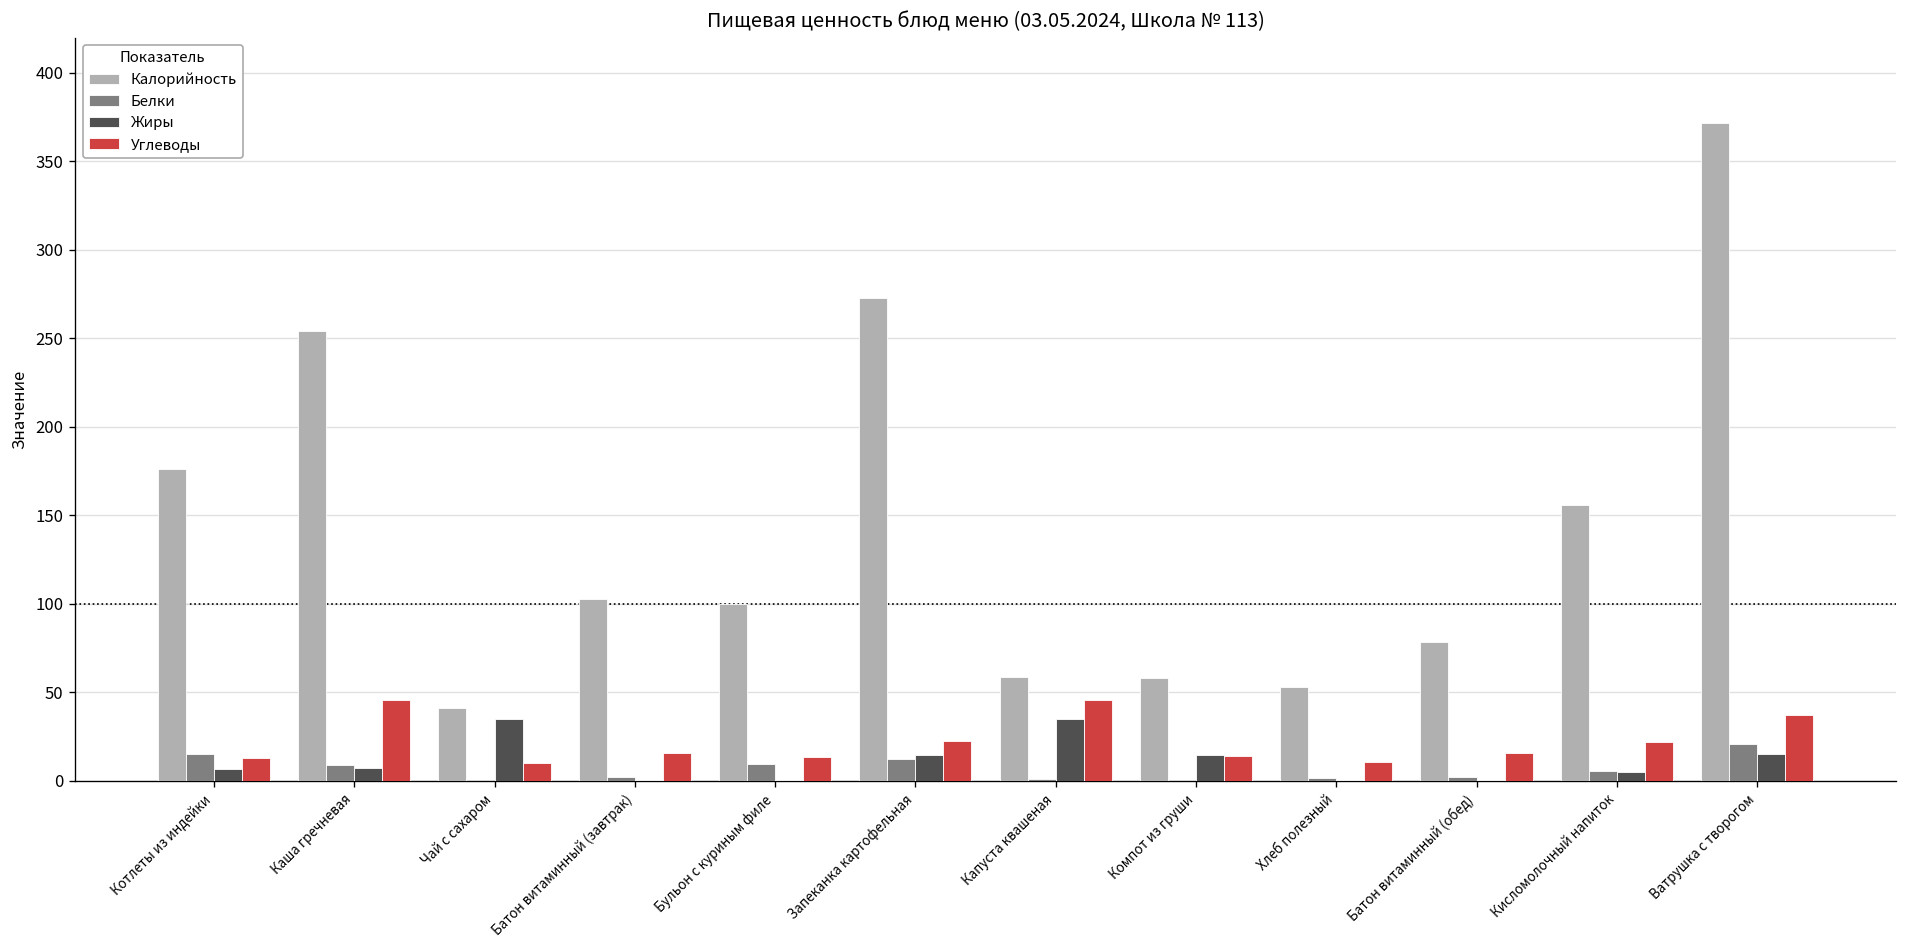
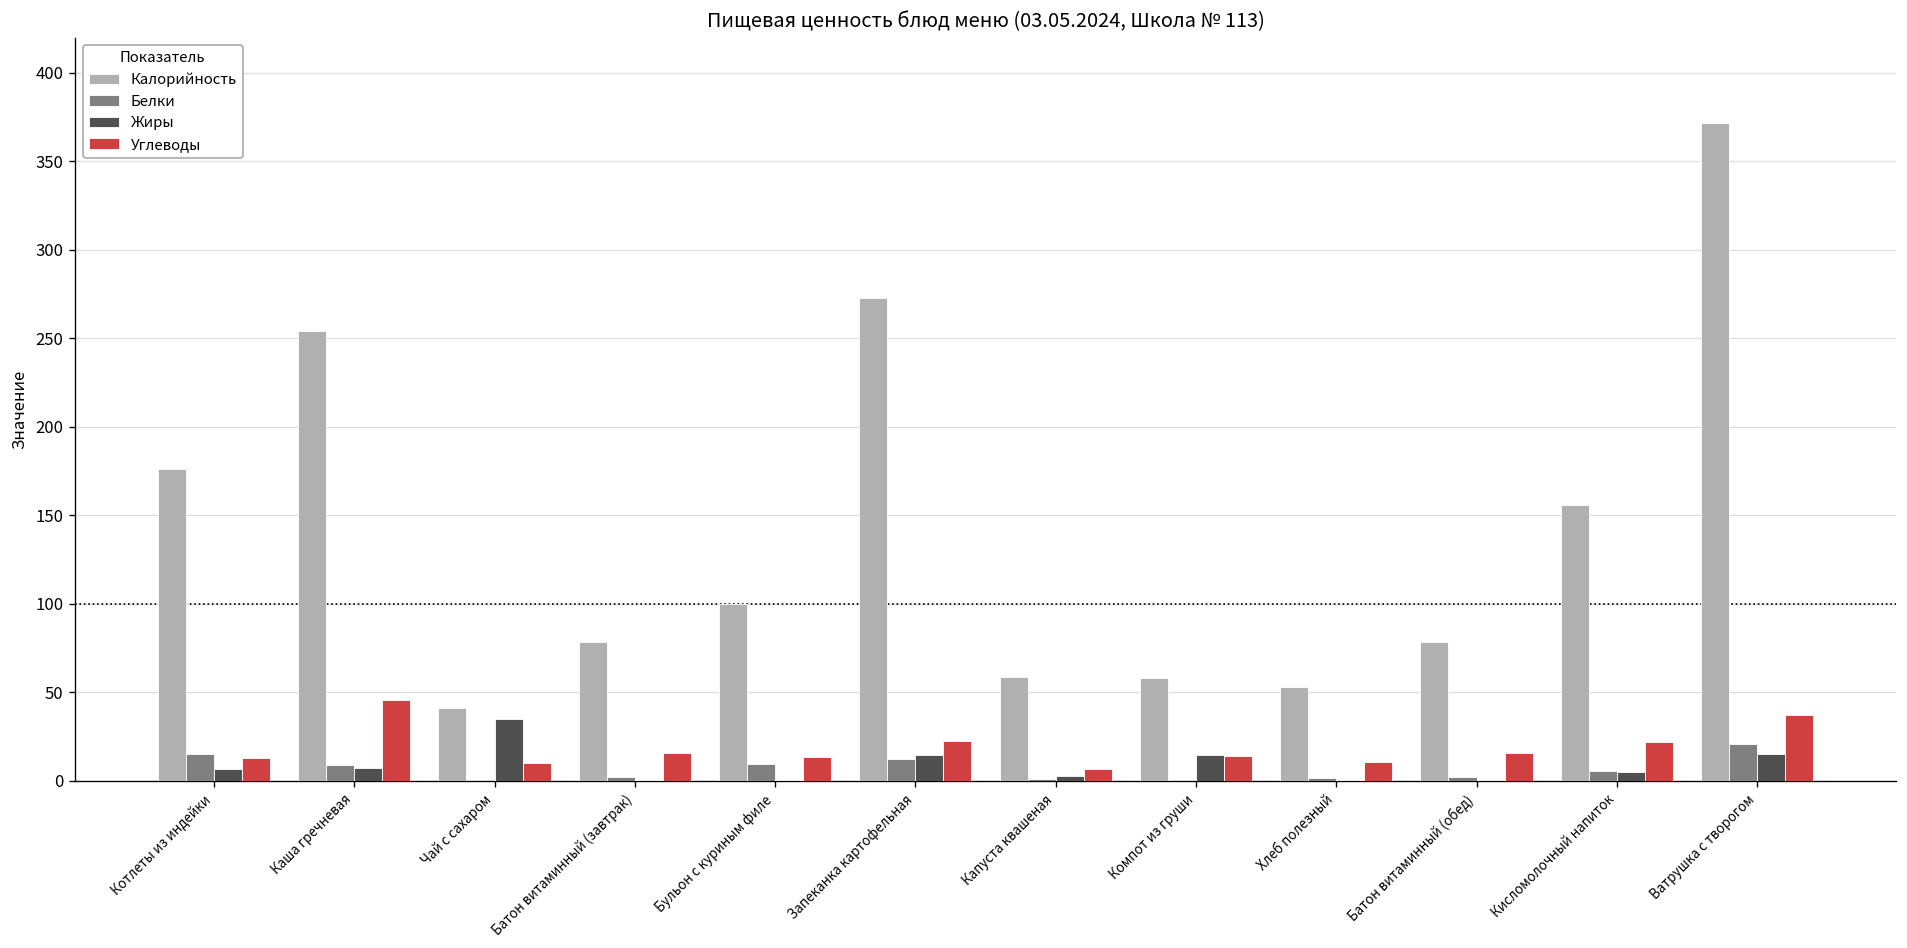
Калорийность, Батон витаминный (завтрак): 103 -> 78
Жиры, Капуста квашеная: 35 -> 3
Углеводы, Капуста квашеная: 46 -> 7
